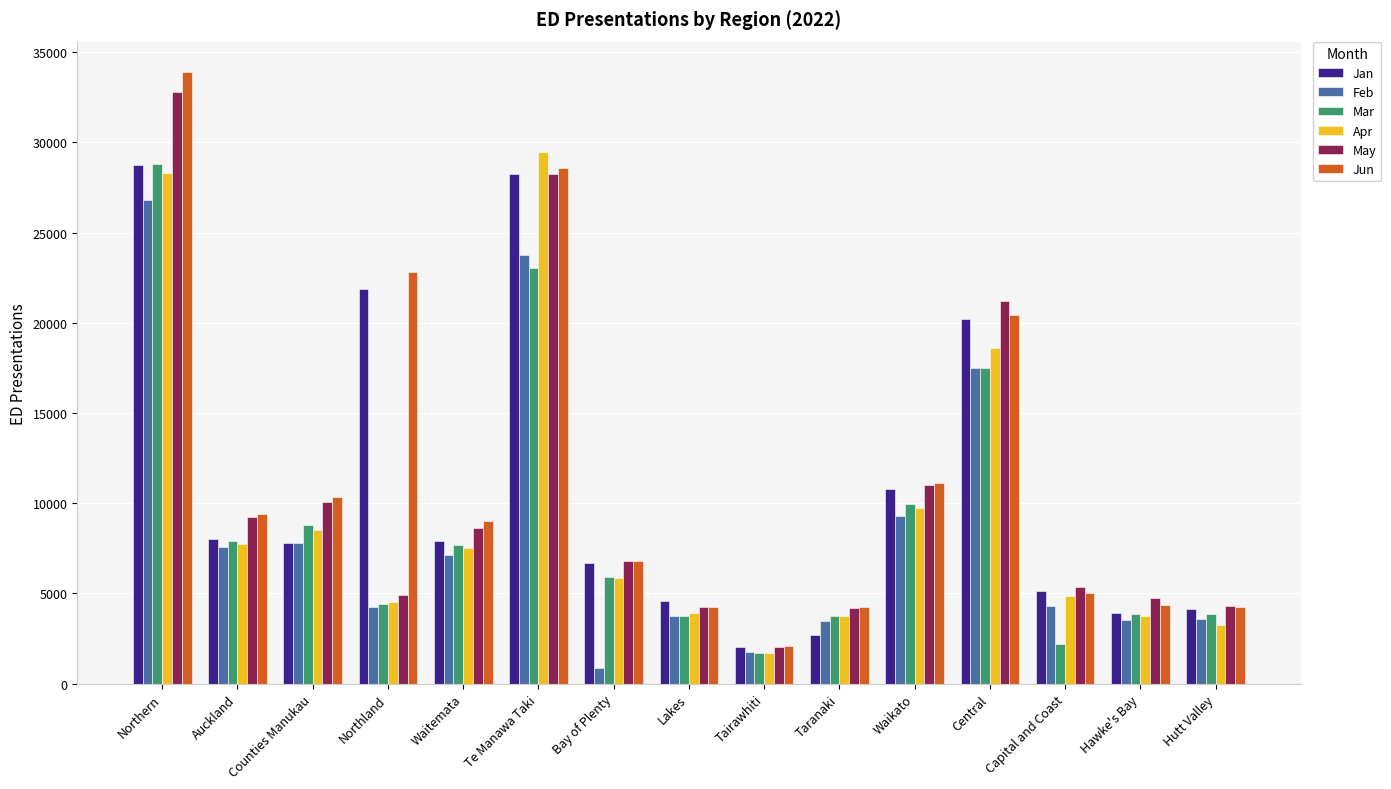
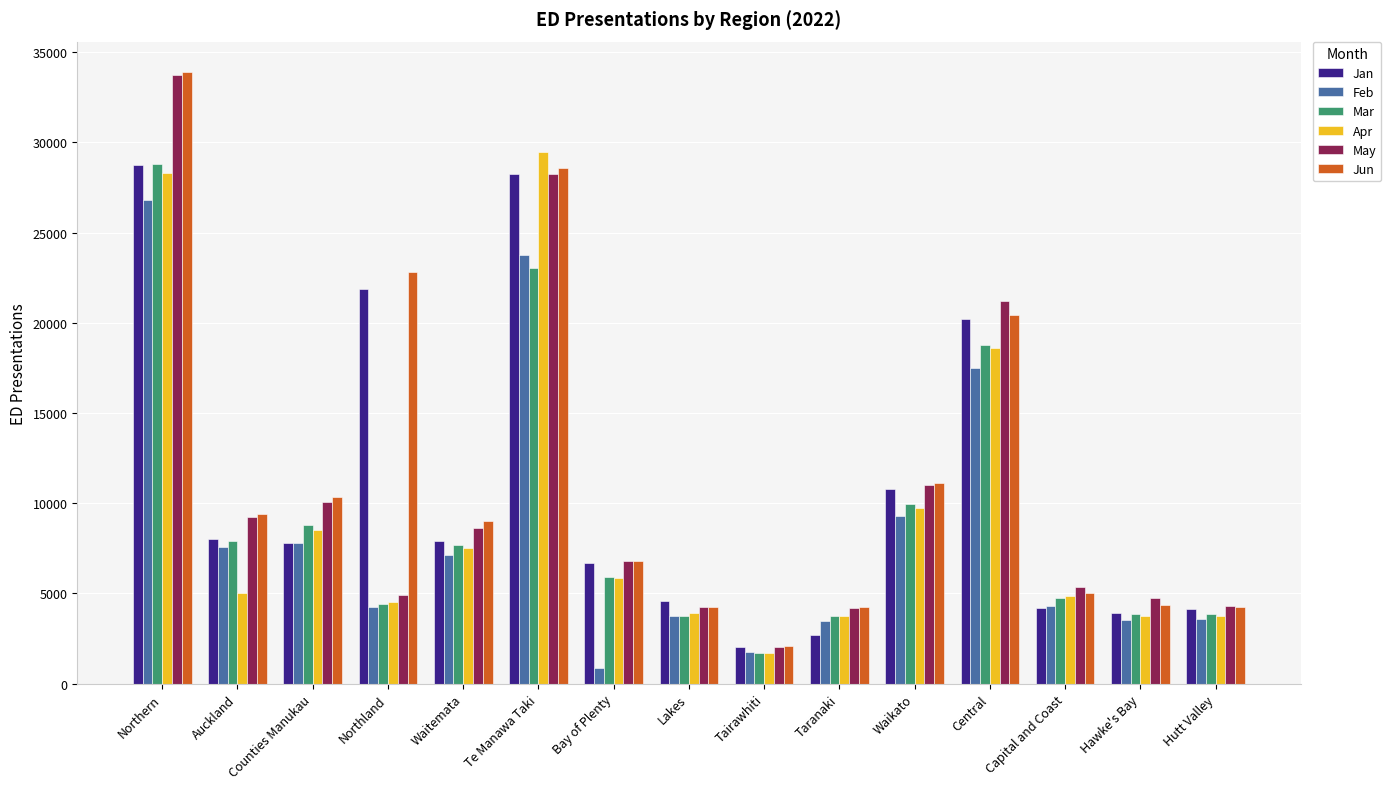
May, Northern: 32800 -> 33700
Apr, Auckland: 7700 -> 5000
Mar, Central: 17500 -> 18800
Jan, Capital and Coast: 5100 -> 4200
Mar, Capital and Coast: 2200 -> 4700
Apr, Hutt Valley: 3300 -> 3800
